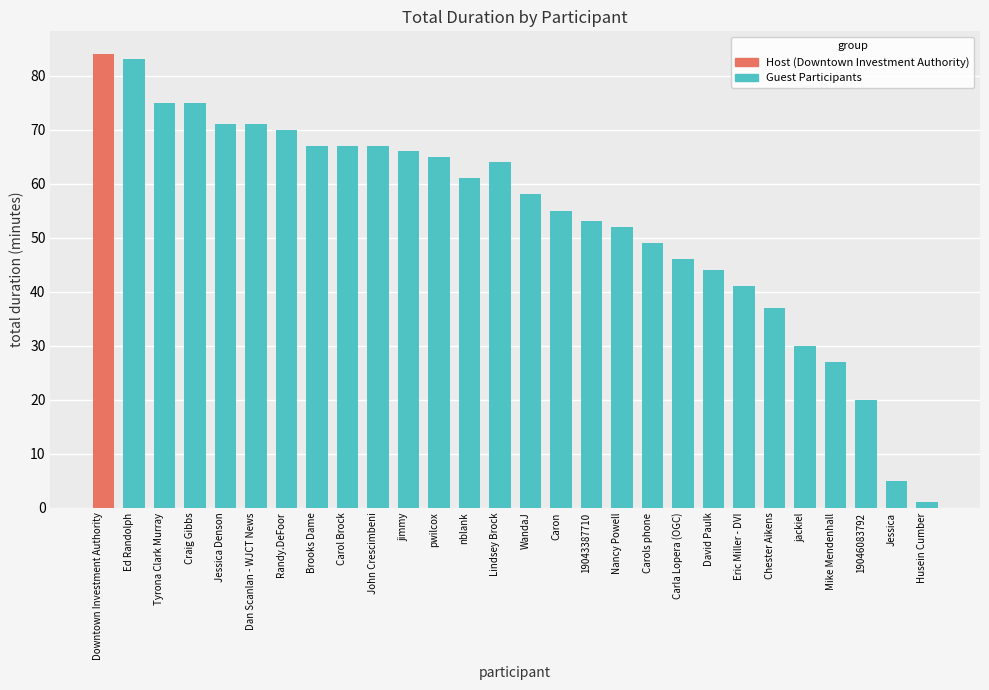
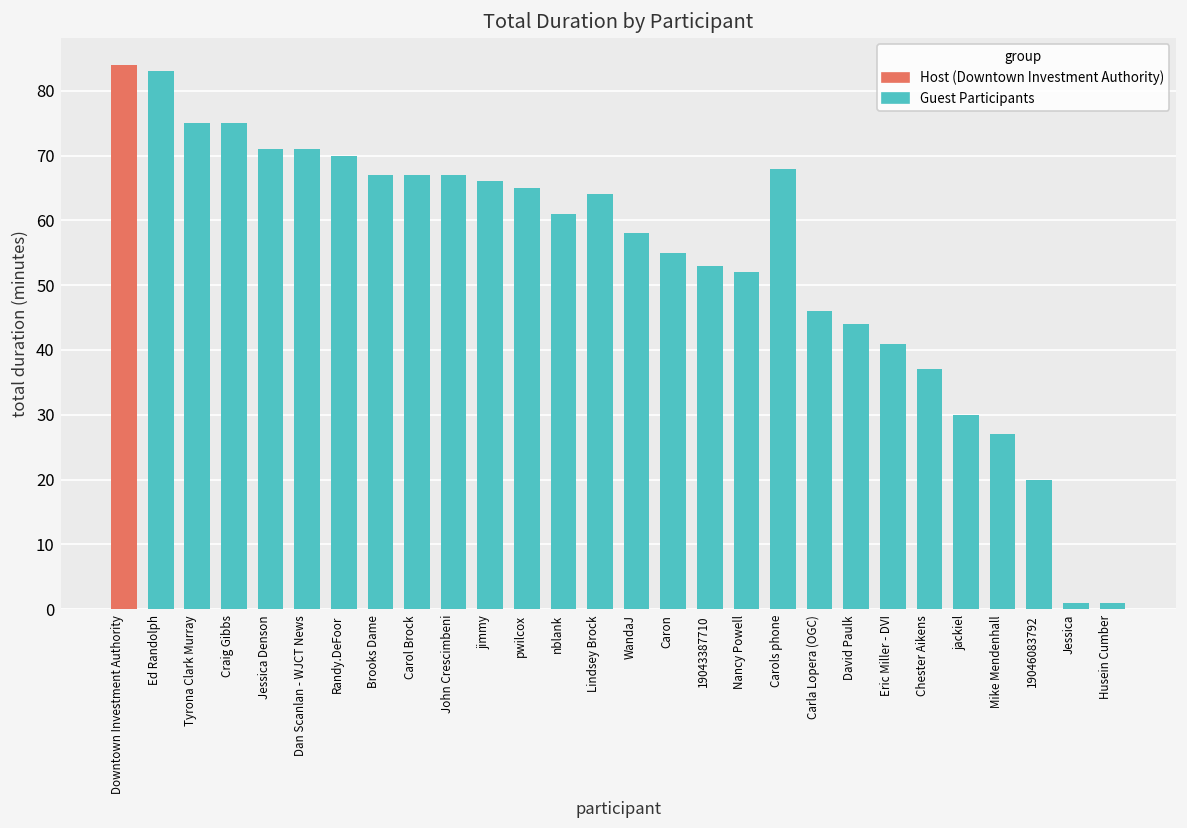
Carols phone: 49 -> 68
Jessica: 5 -> 1
